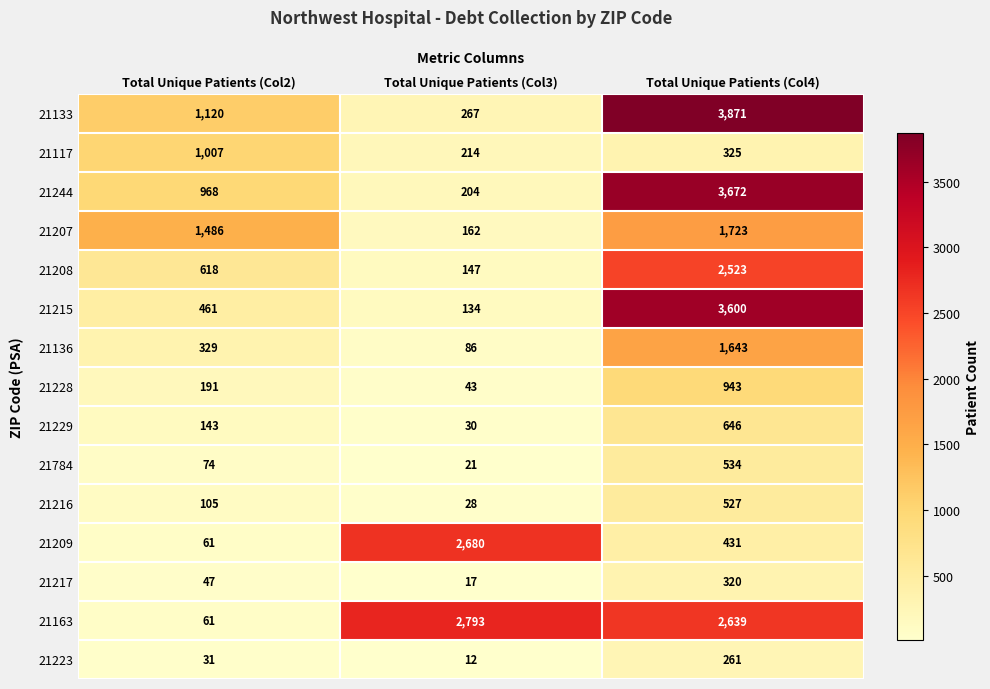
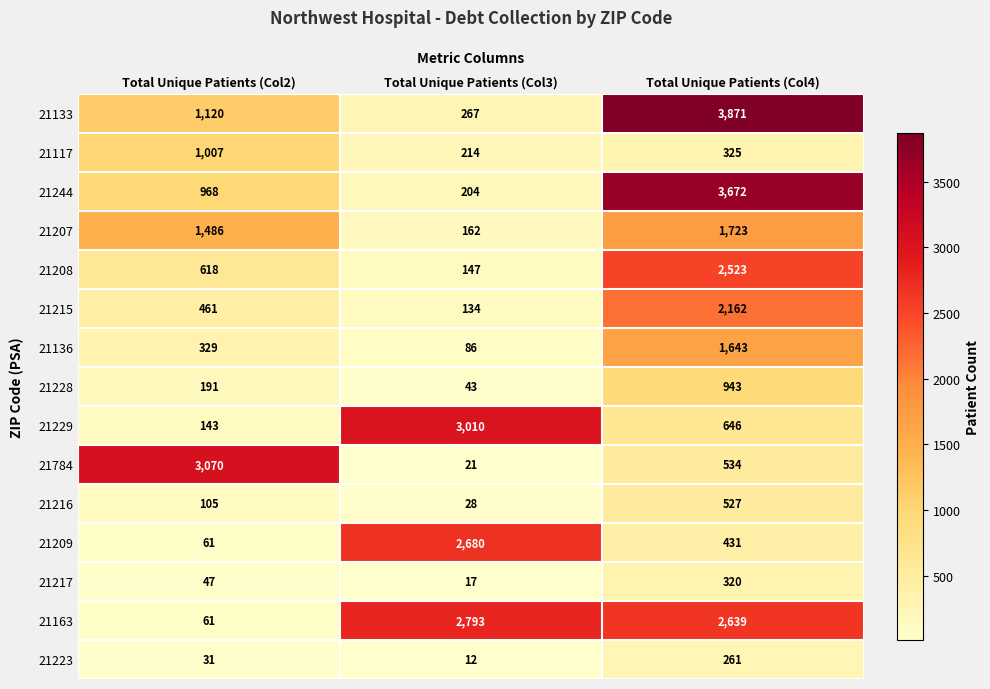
21215, Total Unique Patients (Col4): 3,600 -> 2,162
21229, Total Unique Patients (Col3): 30 -> 3,010
21784, Total Unique Patients (Col2): 74 -> 3,070
